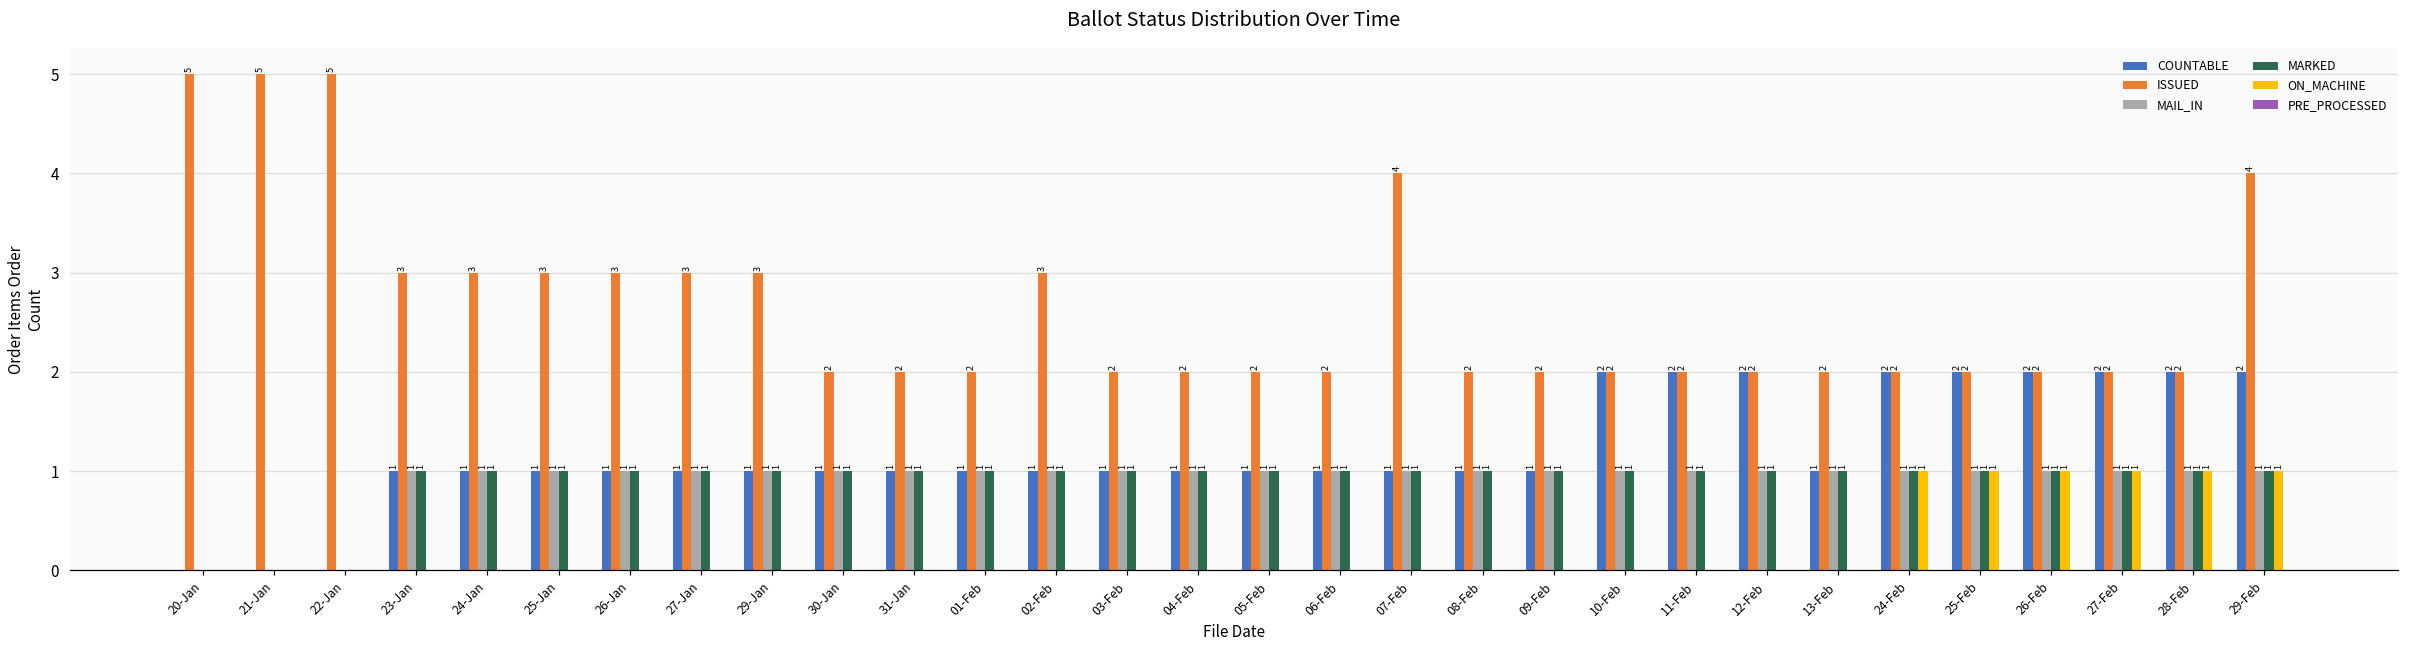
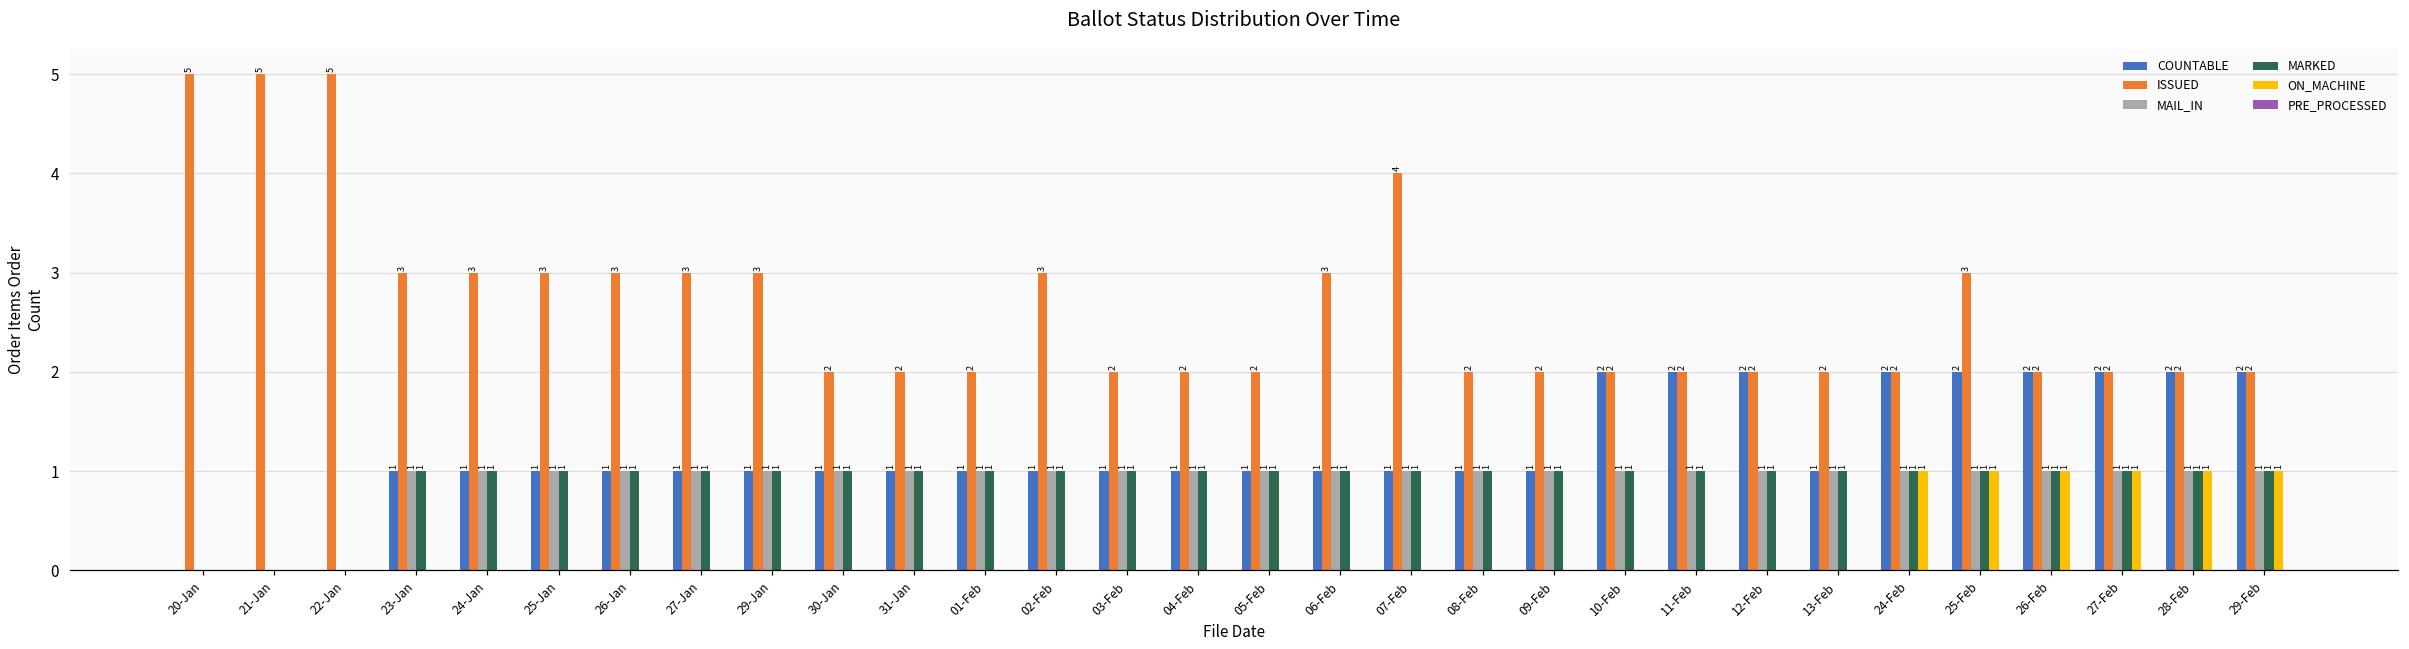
ISSUED, 06-Feb: 2 -> 3
ISSUED, 25-Feb: 2 -> 3
ISSUED, 29-Feb: 4 -> 2
